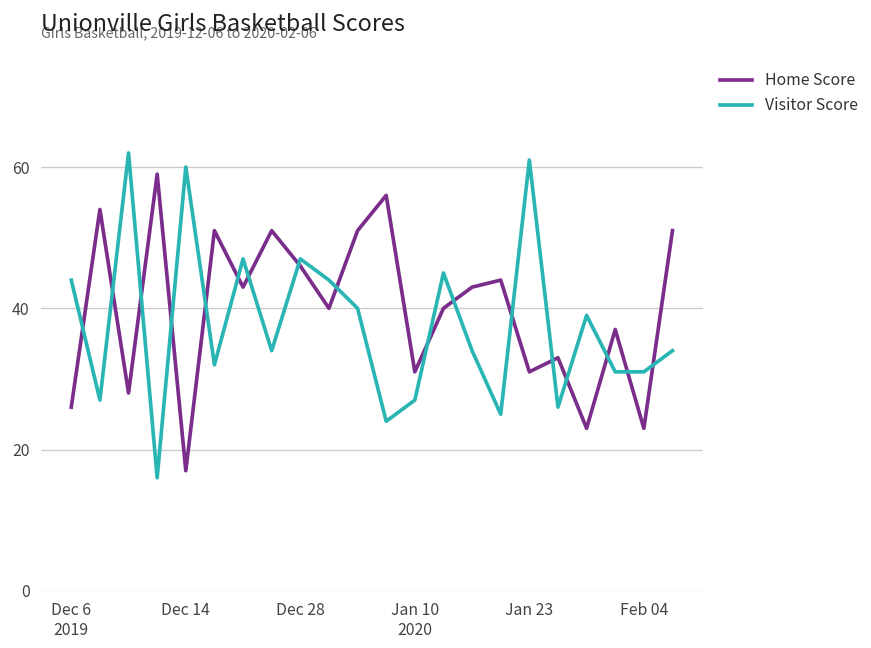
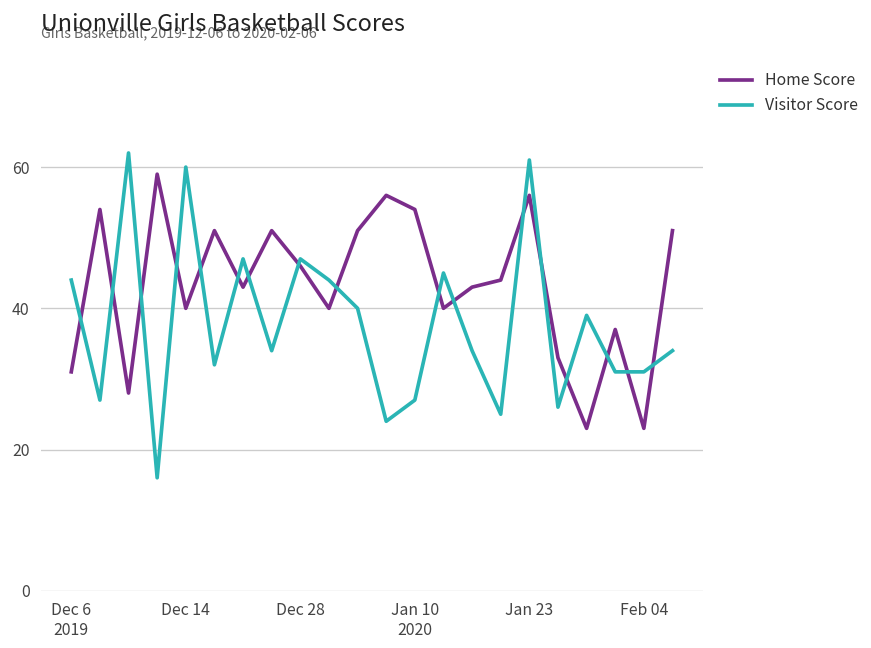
Home Score, Dec 6 2019: 26 -> 31
Home Score, Dec 14: 17 -> 40
Home Score, Jan 10 2020: 31 -> 54
Home Score, Jan 23: 31 -> 56
